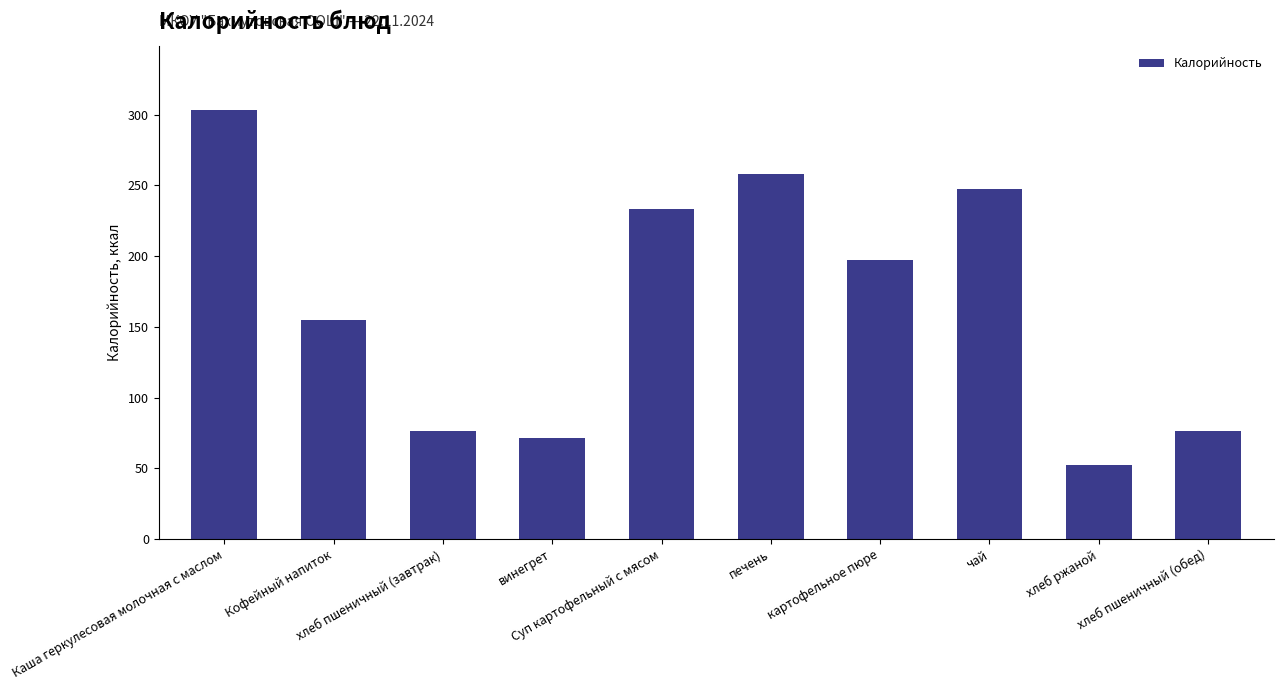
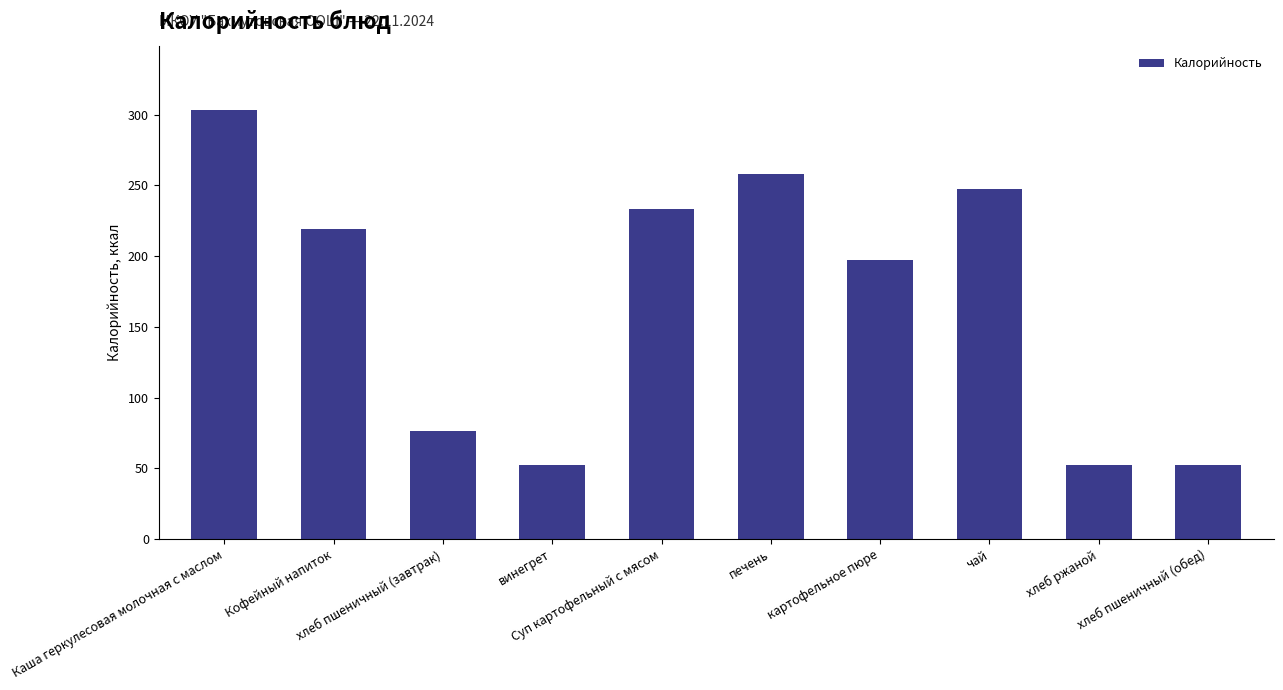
Кофейный напиток: 155 -> 219
винегрет: 72 -> 52
хлеб пшеничный (обед): 76 -> 52
